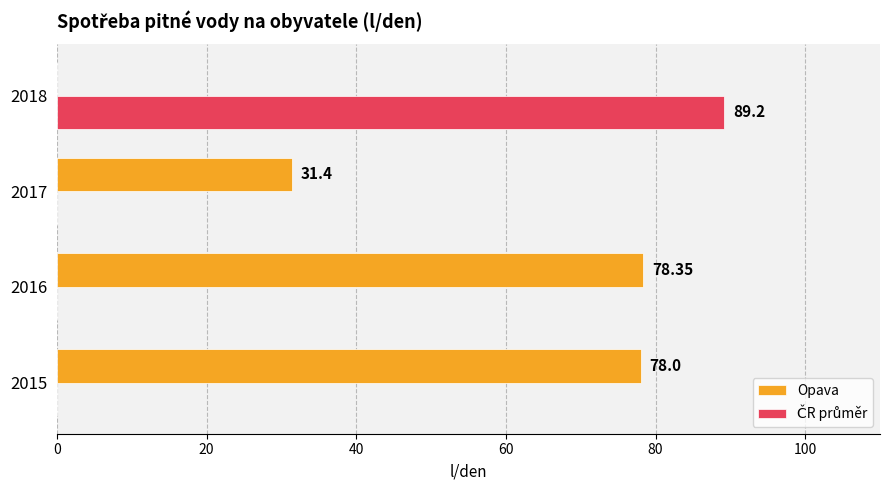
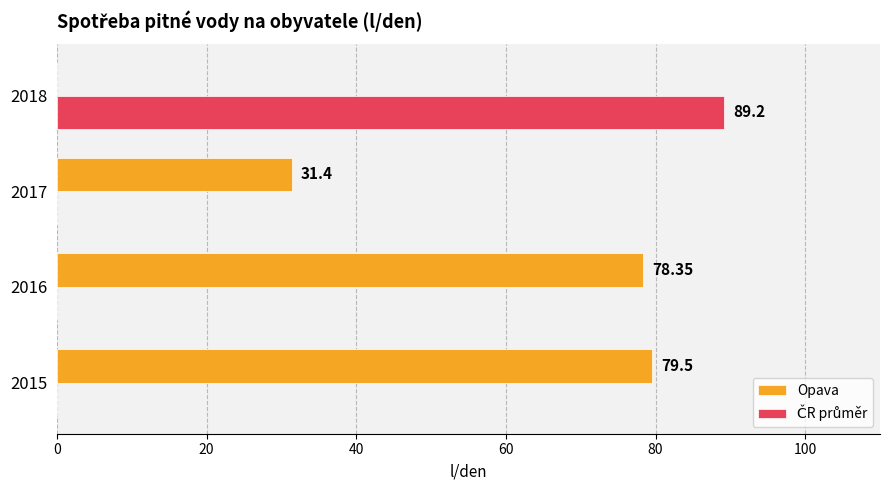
Opava, 2015: 78.0 -> 79.5
